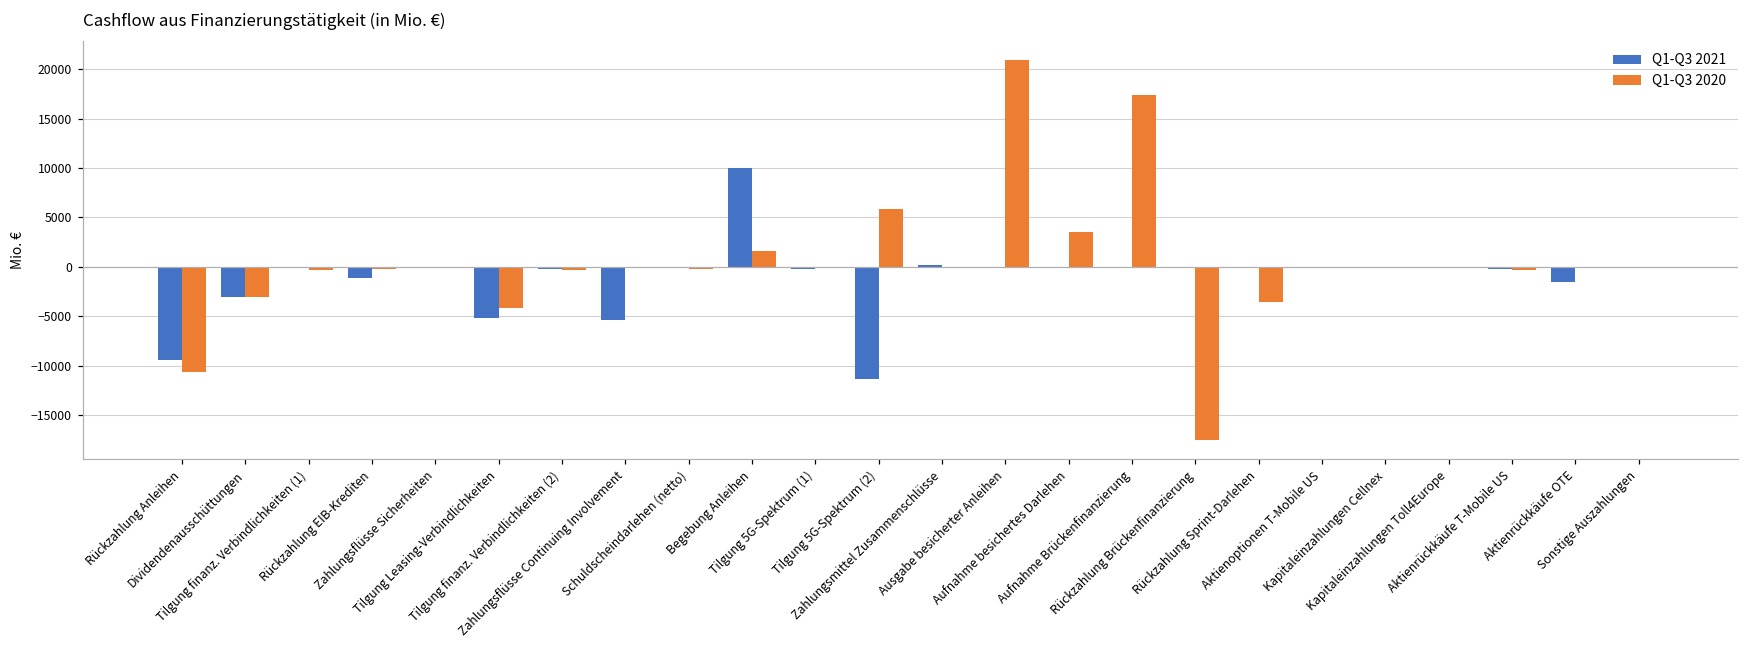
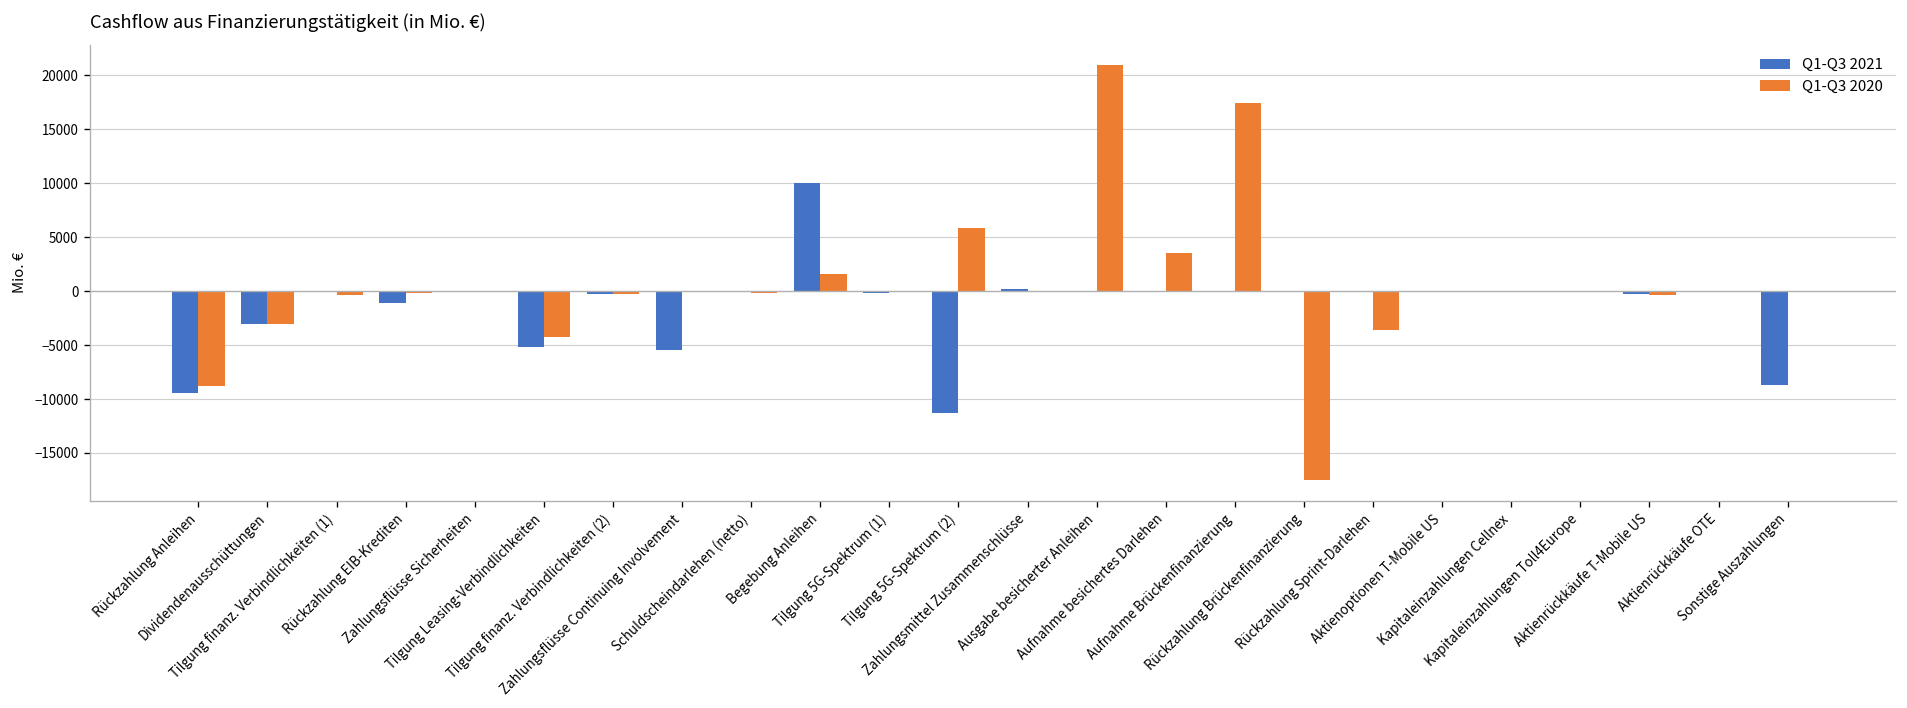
Q1-Q3 2020, Rückzahlung Anleihen: -11000 -> -9000
Q1-Q3 2021, Aktienrückkäufe OTE: -1000 -> 0
Q1-Q3 2021, Sonstige Auszahlungen: 0 -> -9000
